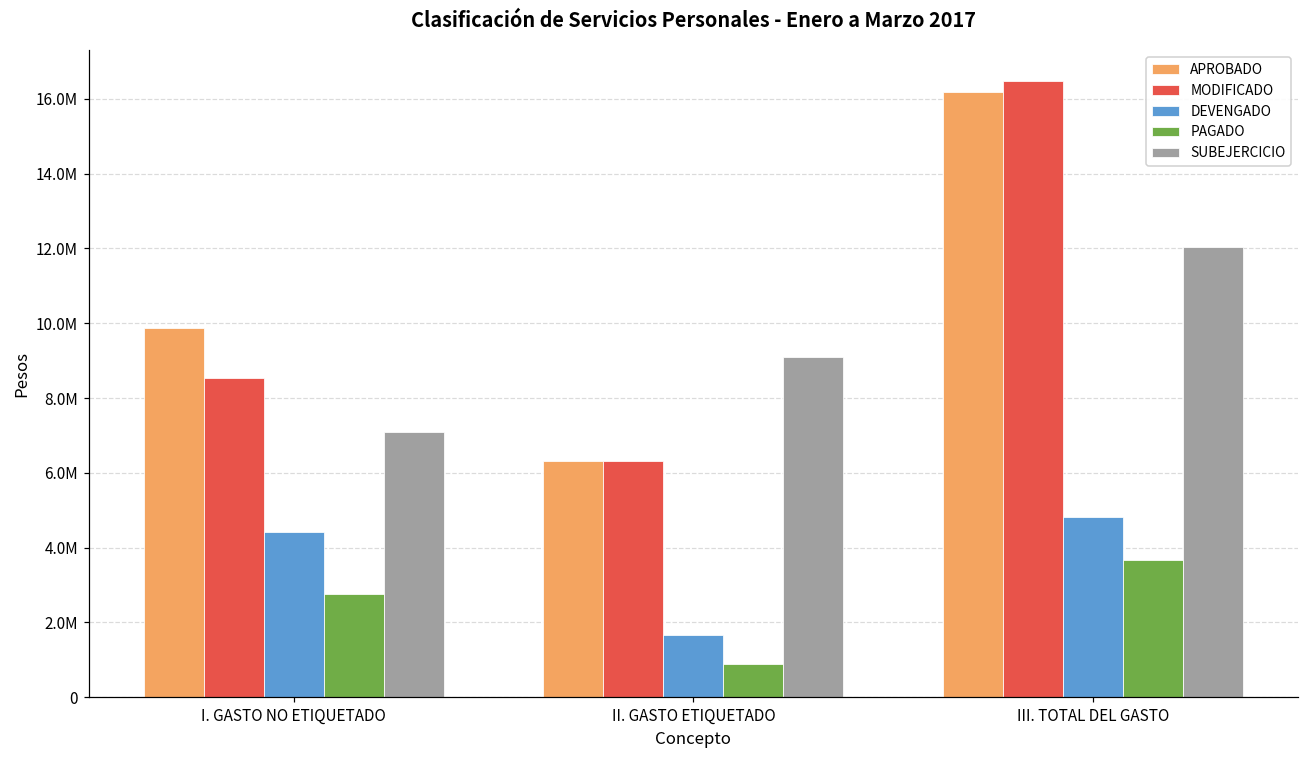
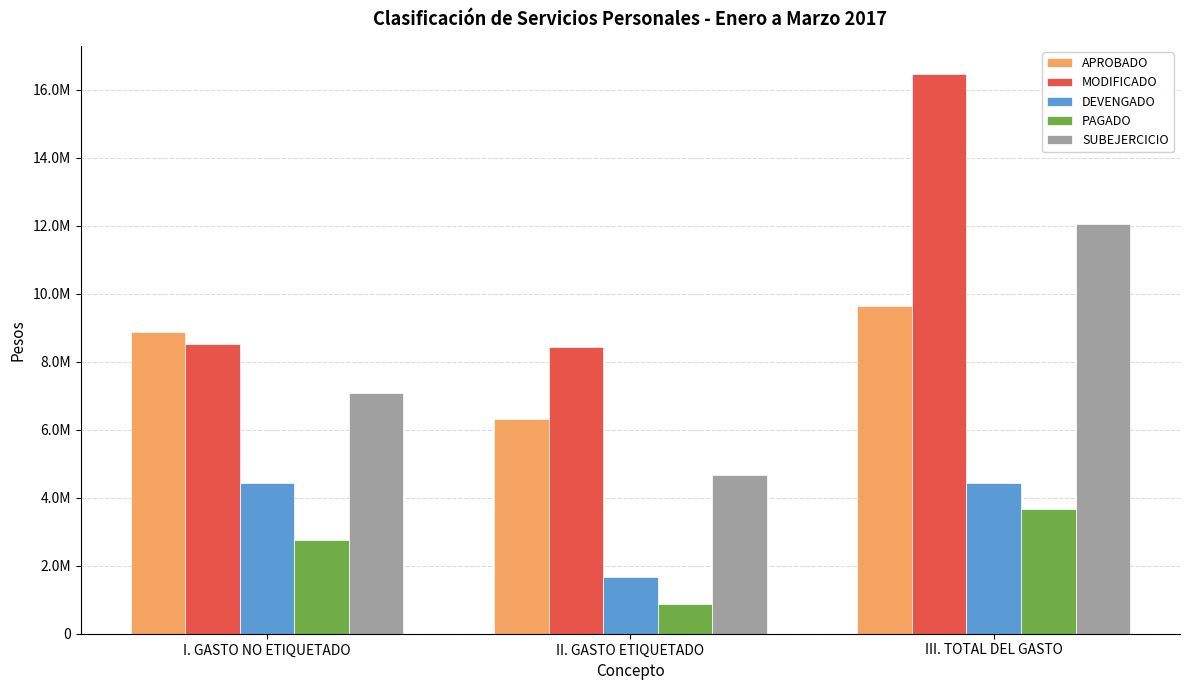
APROBADO, I. GASTO NO ETIQUETADO: 9900000 -> 8900000
MODIFICADO, II. GASTO ETIQUETADO: 6300000 -> 8400000
SUBEJERCICIO, II. GASTO ETIQUETADO: 9100000 -> 4700000
APROBADO, III. TOTAL DEL GASTO: 16200000 -> 9600000
DEVENGADO, III. TOTAL DEL GASTO: 4800000 -> 4400000
